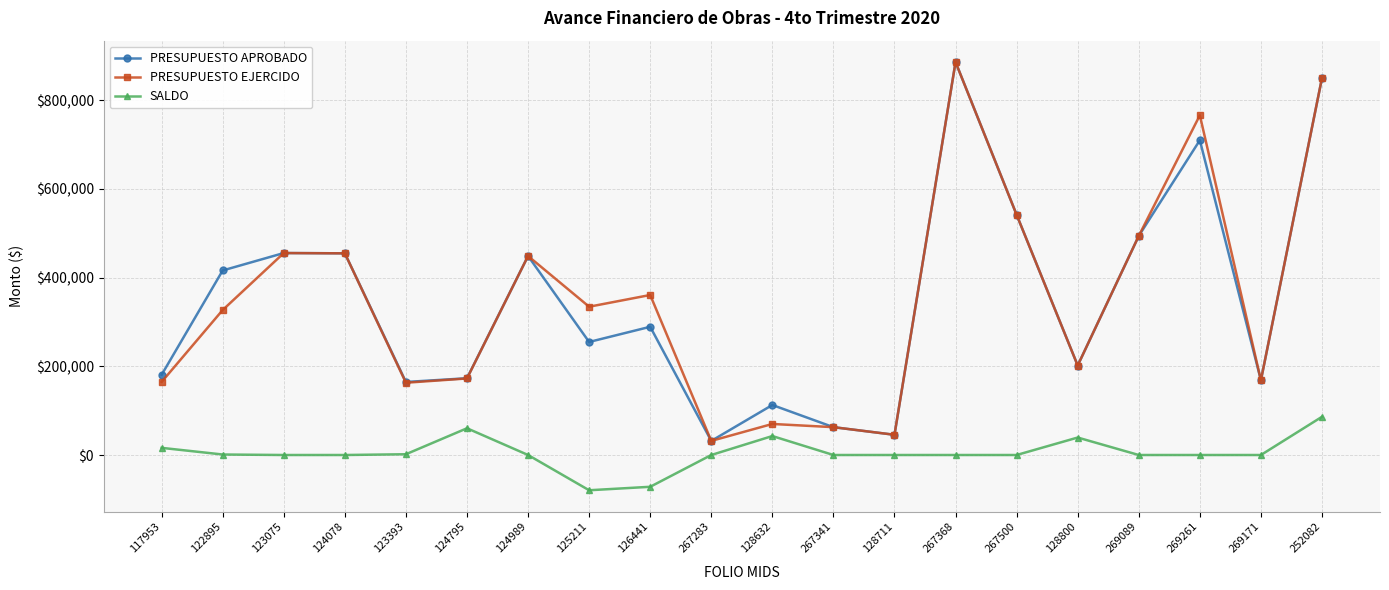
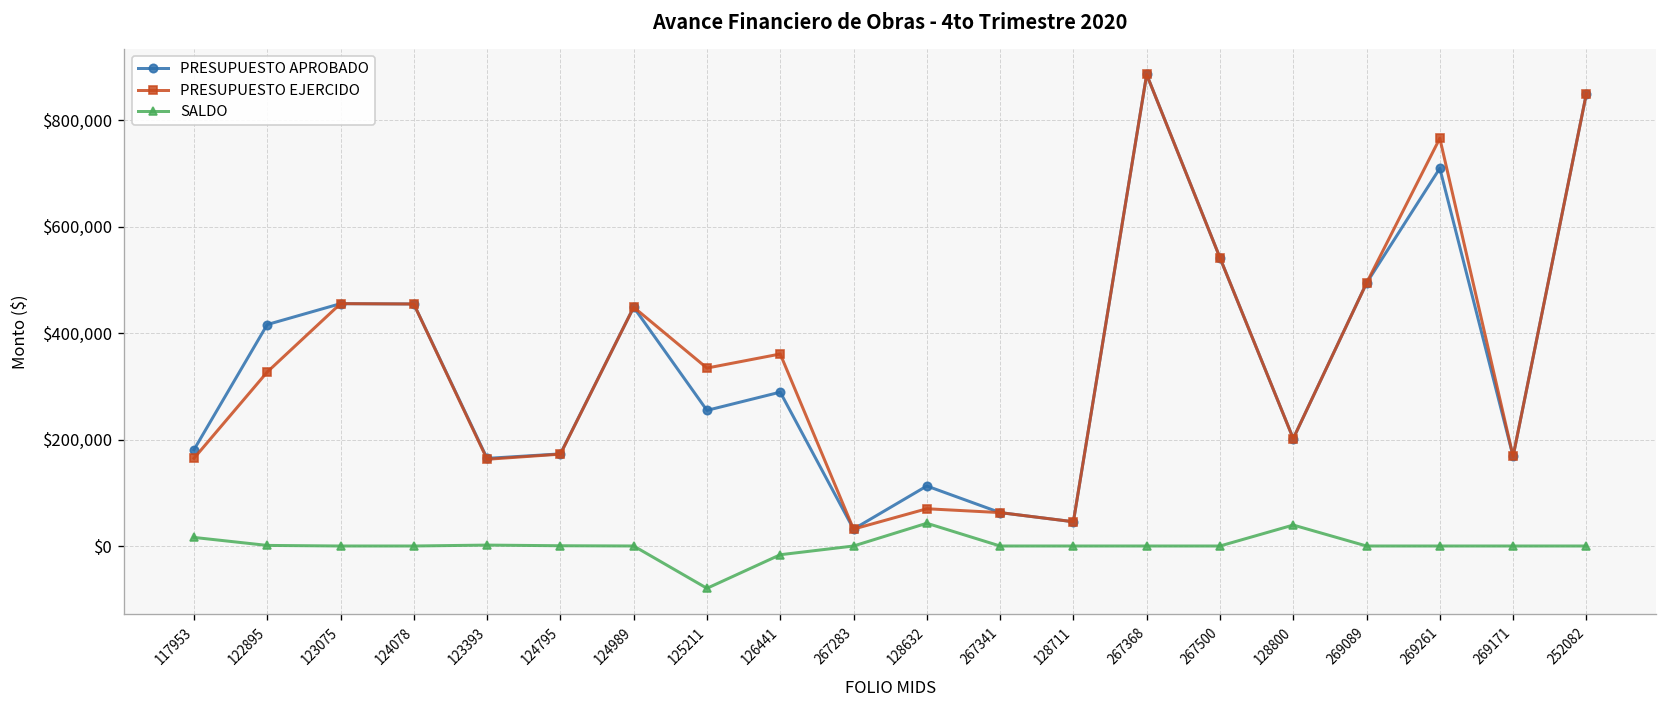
SALDO, 124795: $60,000 -> $0
SALDO, 126441: $-70,000 -> $-20,000
SALDO, 252082: $90,000 -> $0
